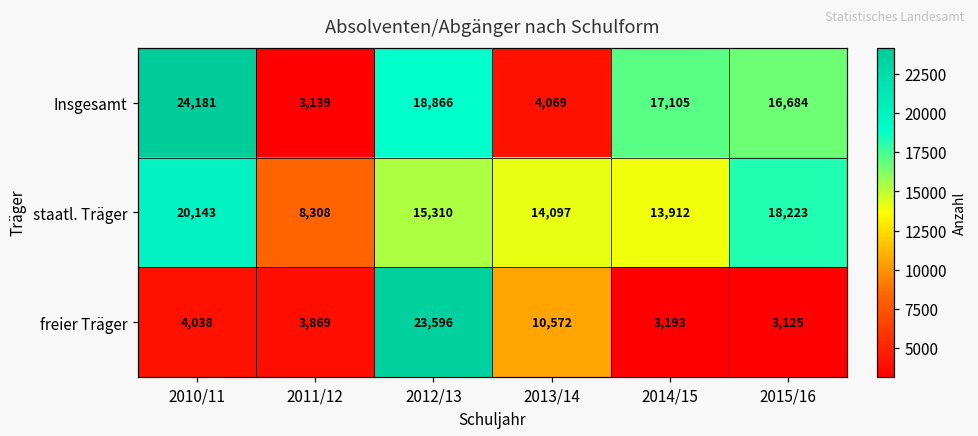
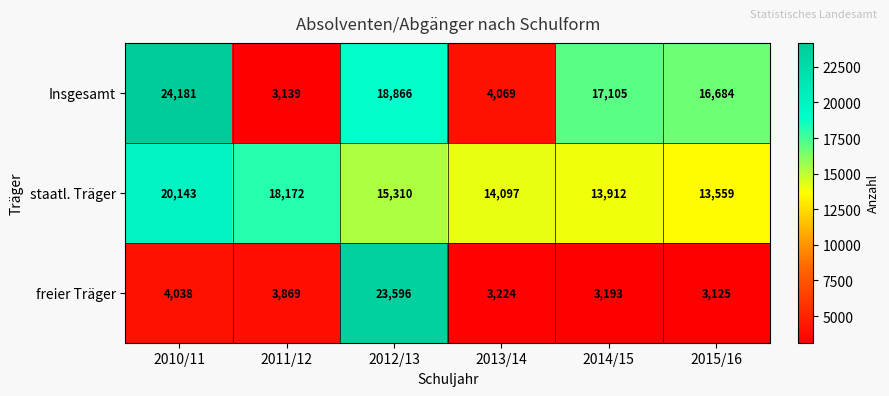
staatl. Träger, 2011/12: 8,308 -> 18,172
staatl. Träger, 2015/16: 18,223 -> 13,559
freier Träger, 2013/14: 10,572 -> 3,224
